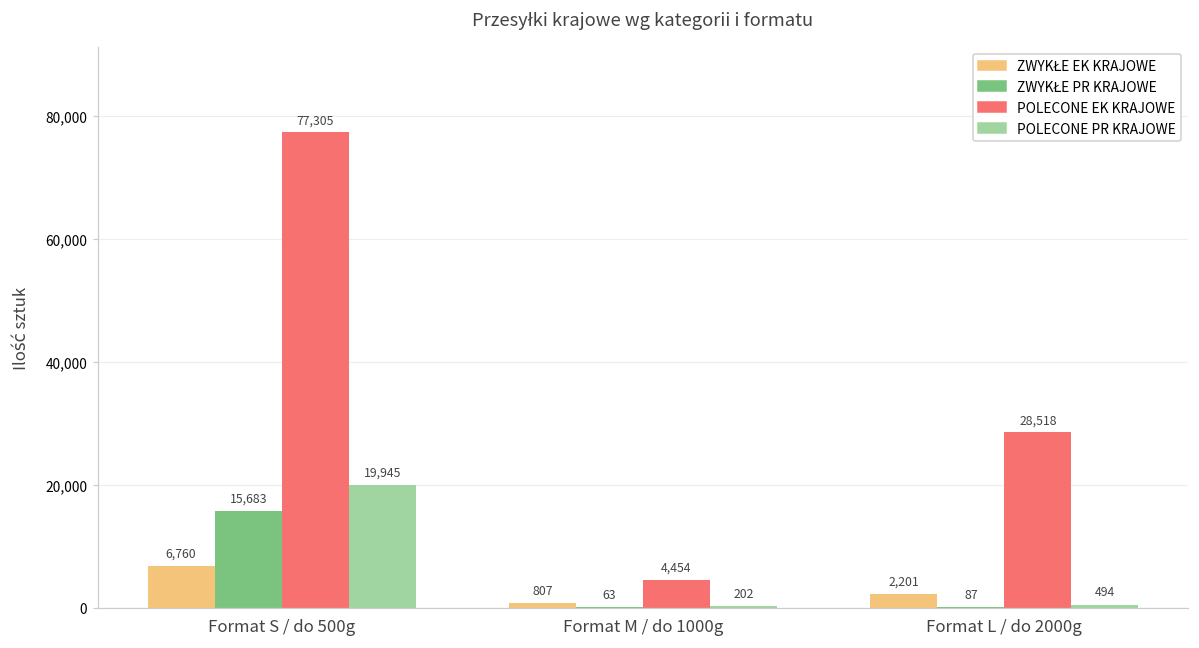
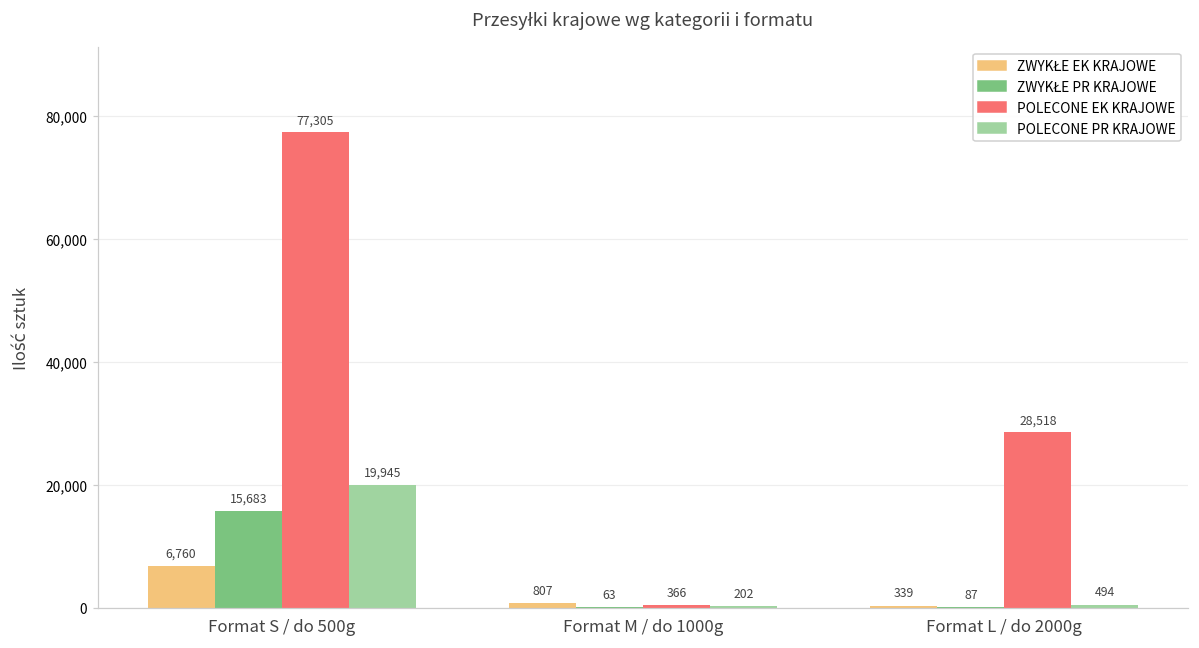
POLECONE EK KRAJOWE, Format M / do 1000g: 4,454 -> 366
ZWYKŁE EK KRAJOWE, Format L / do 2000g: 2,201 -> 339
